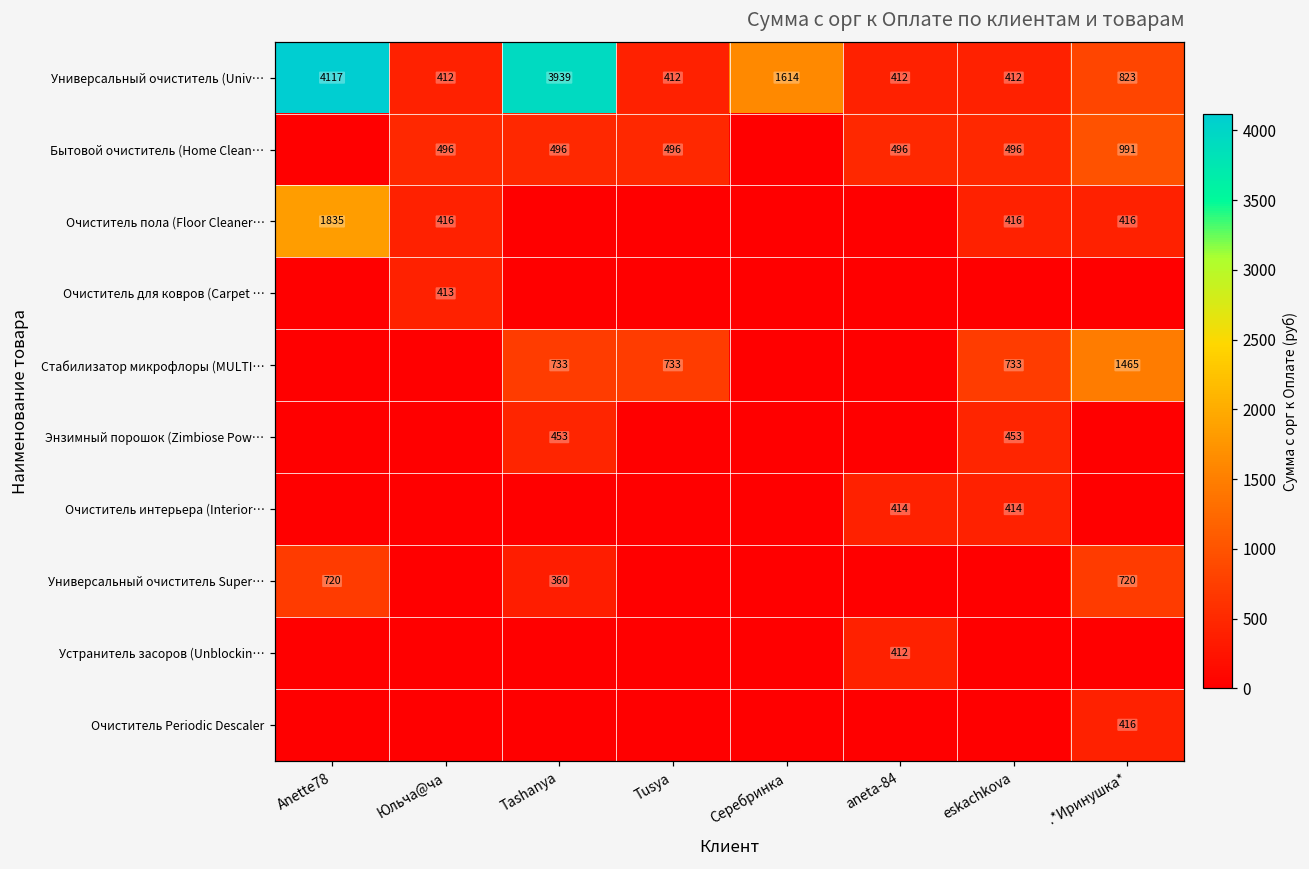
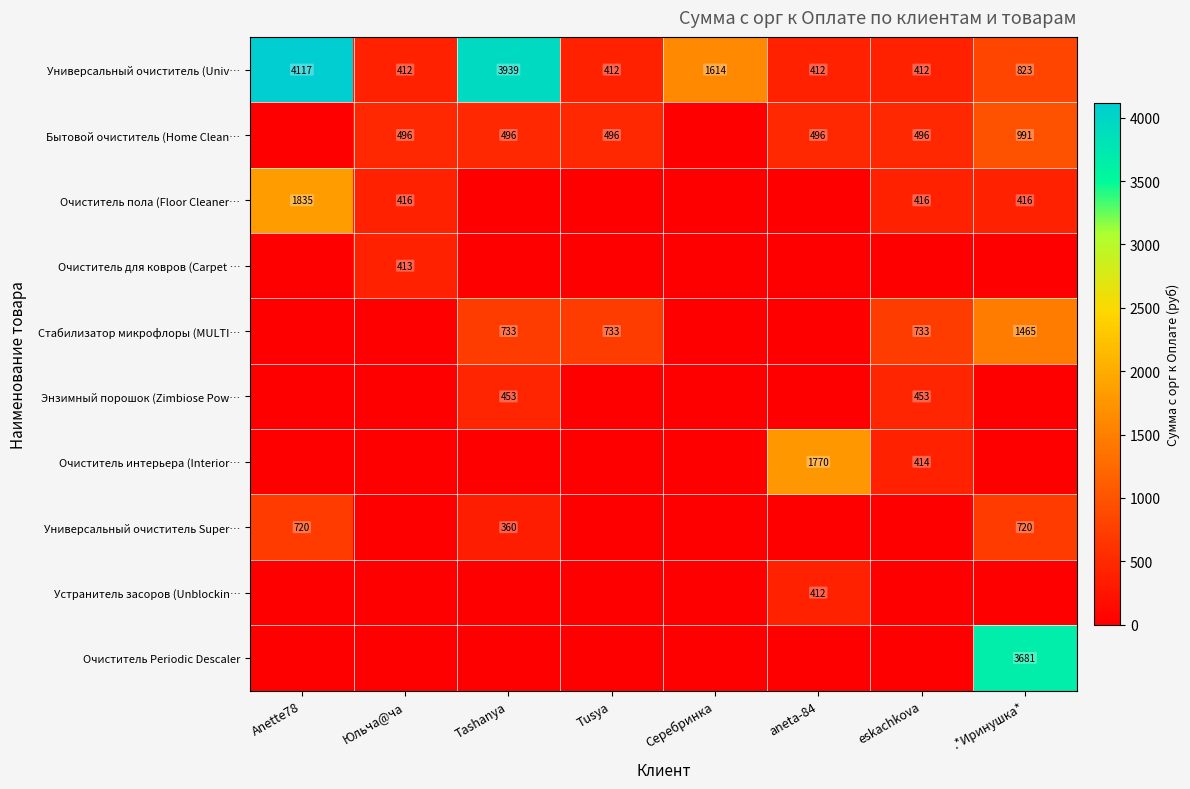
Очиститель интерьера (Interior…, aneta-84: 414 -> 1770
Очиститель Periodic Descaler, .*Иринушка*: 416 -> 3681
